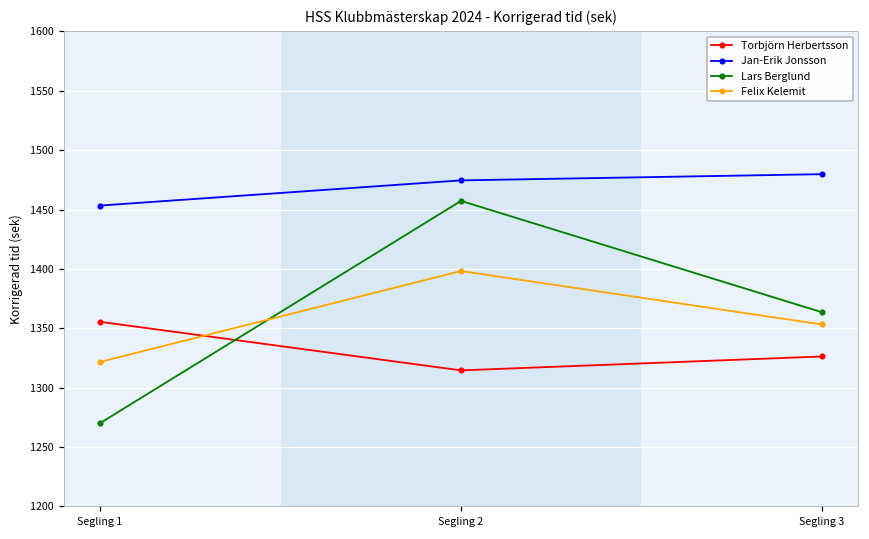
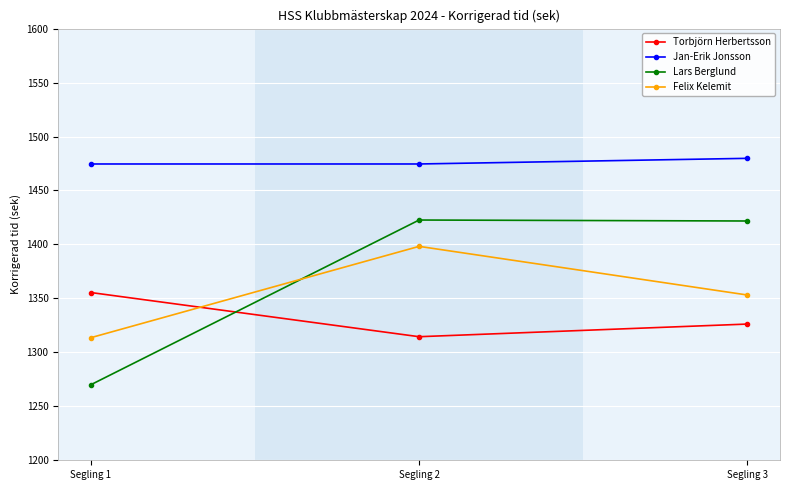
Jan-Erik Jonsson, Segling 1: 1453 -> 1475
Felix Kelemit, Segling 1: 1322 -> 1314
Lars Berglund, Segling 2: 1457 -> 1423
Lars Berglund, Segling 3: 1363 -> 1422
